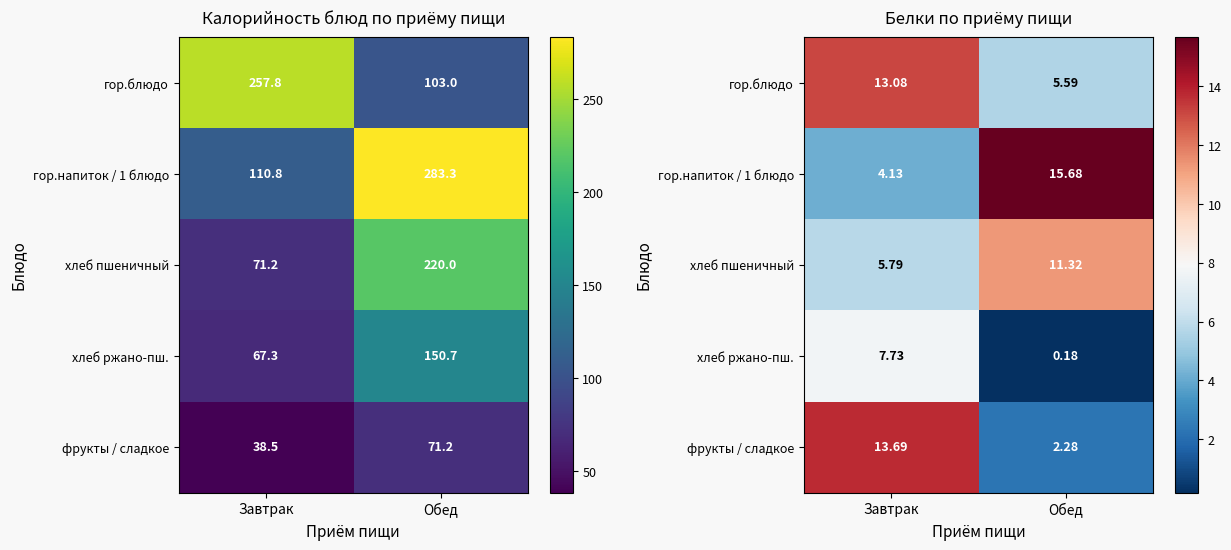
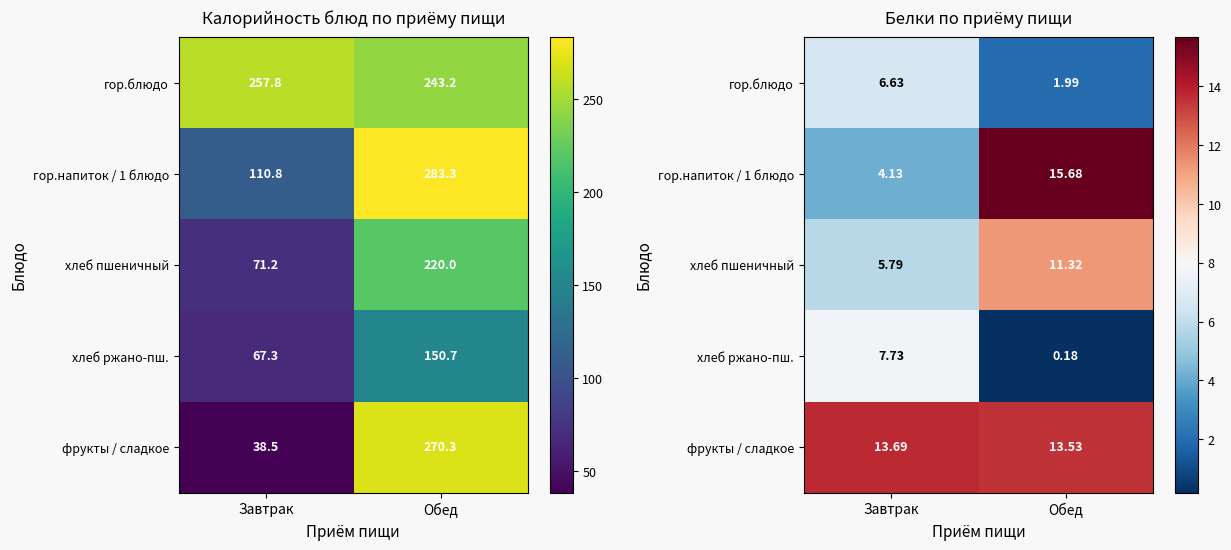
Калорийность блюд по приёму пищи, гор.блюдо, Обед: 103.0 -> 243.2
Калорийность блюд по приёму пищи, фрукты / сладкое, Обед: 71.2 -> 270.3
Белки по приёму пищи, гор.блюдо, Завтрак: 13.08 -> 6.63
Белки по приёму пищи, гор.блюдо, Обед: 5.59 -> 1.99
Белки по приёму пищи, фрукты / сладкое, Обед: 2.28 -> 13.53
